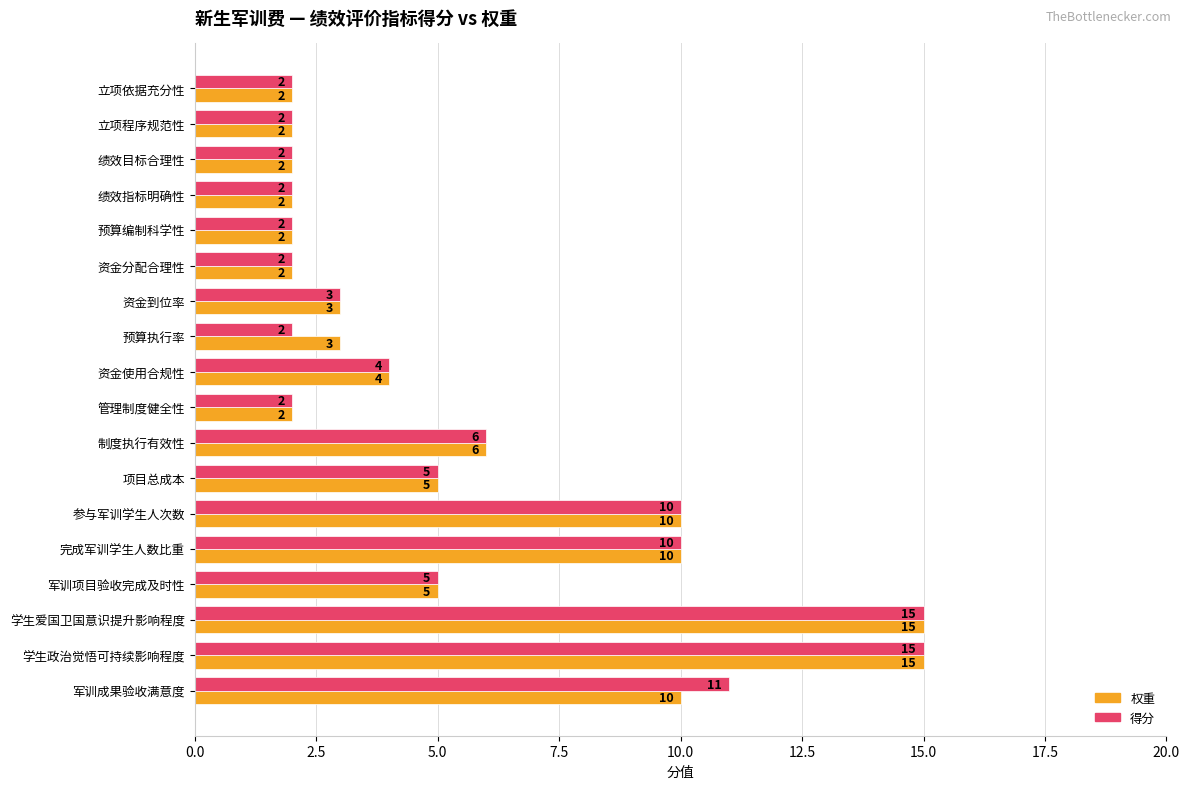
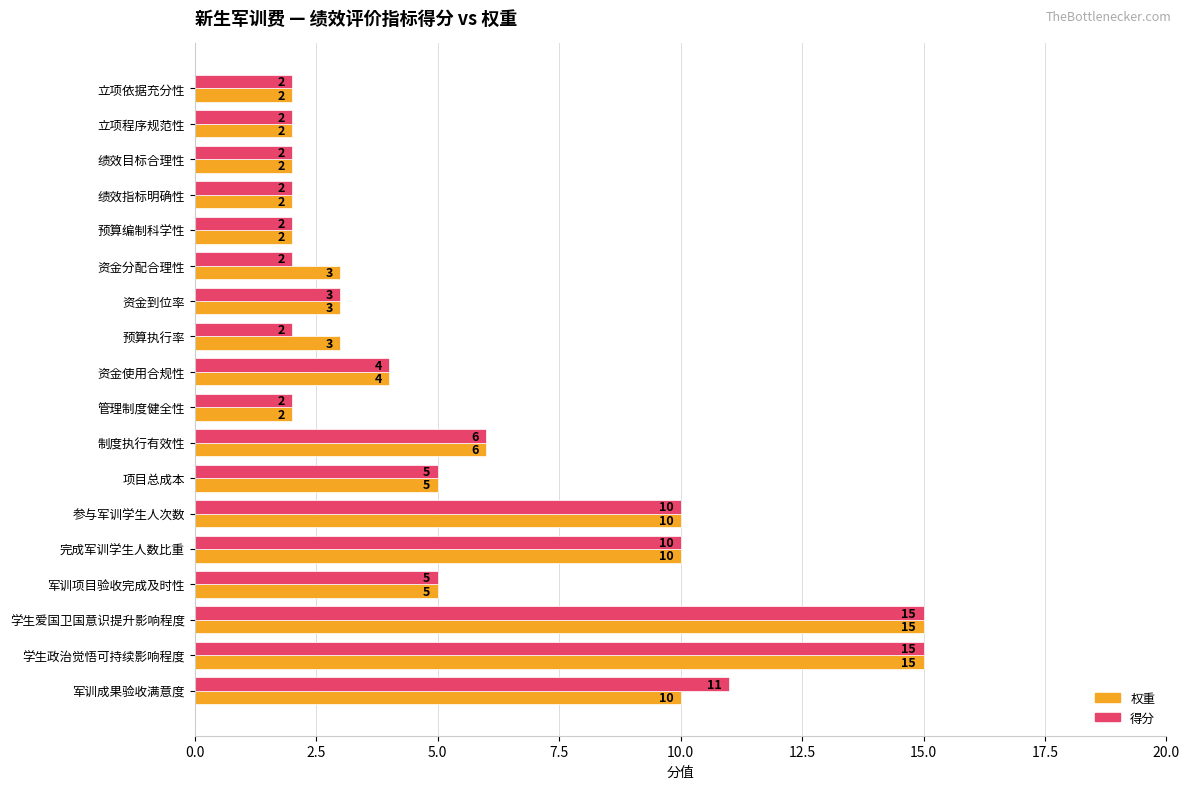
权重, 资金分配合理性: 2 -> 3
